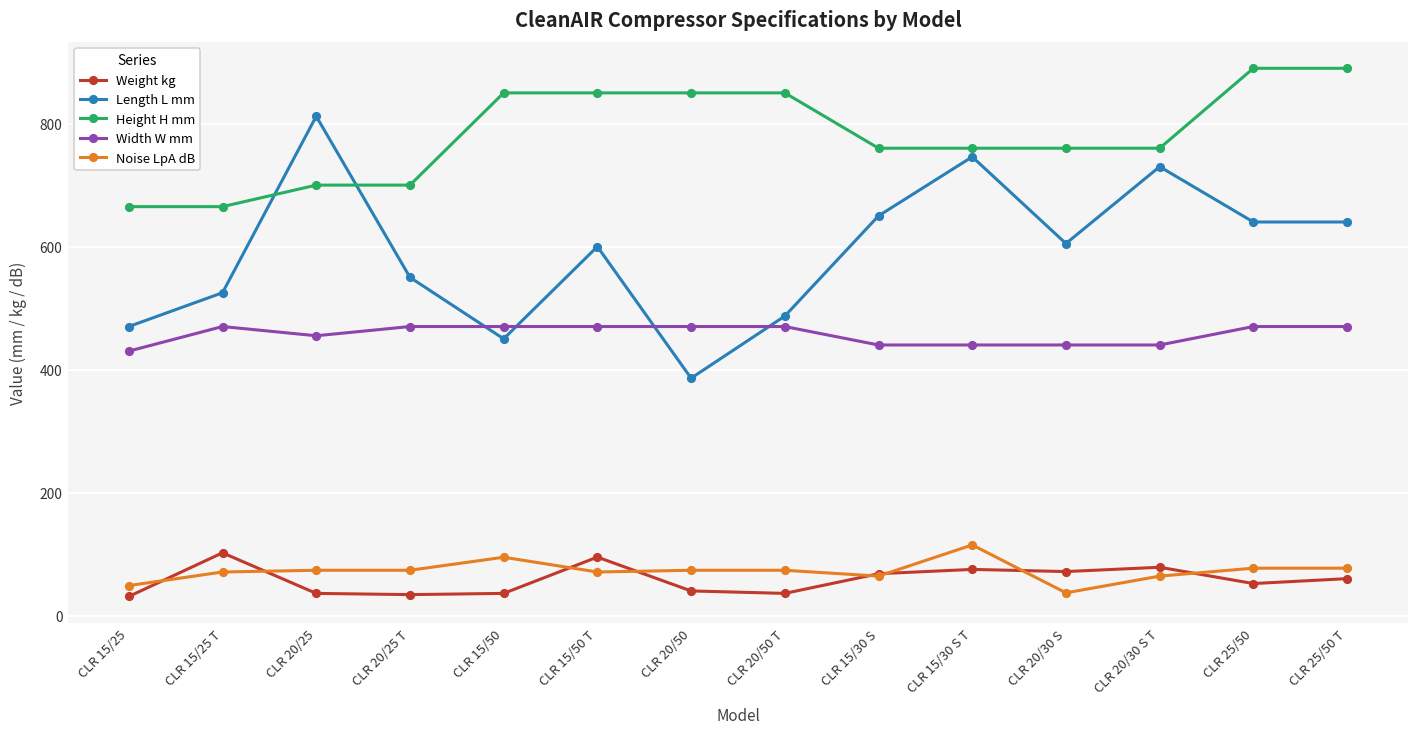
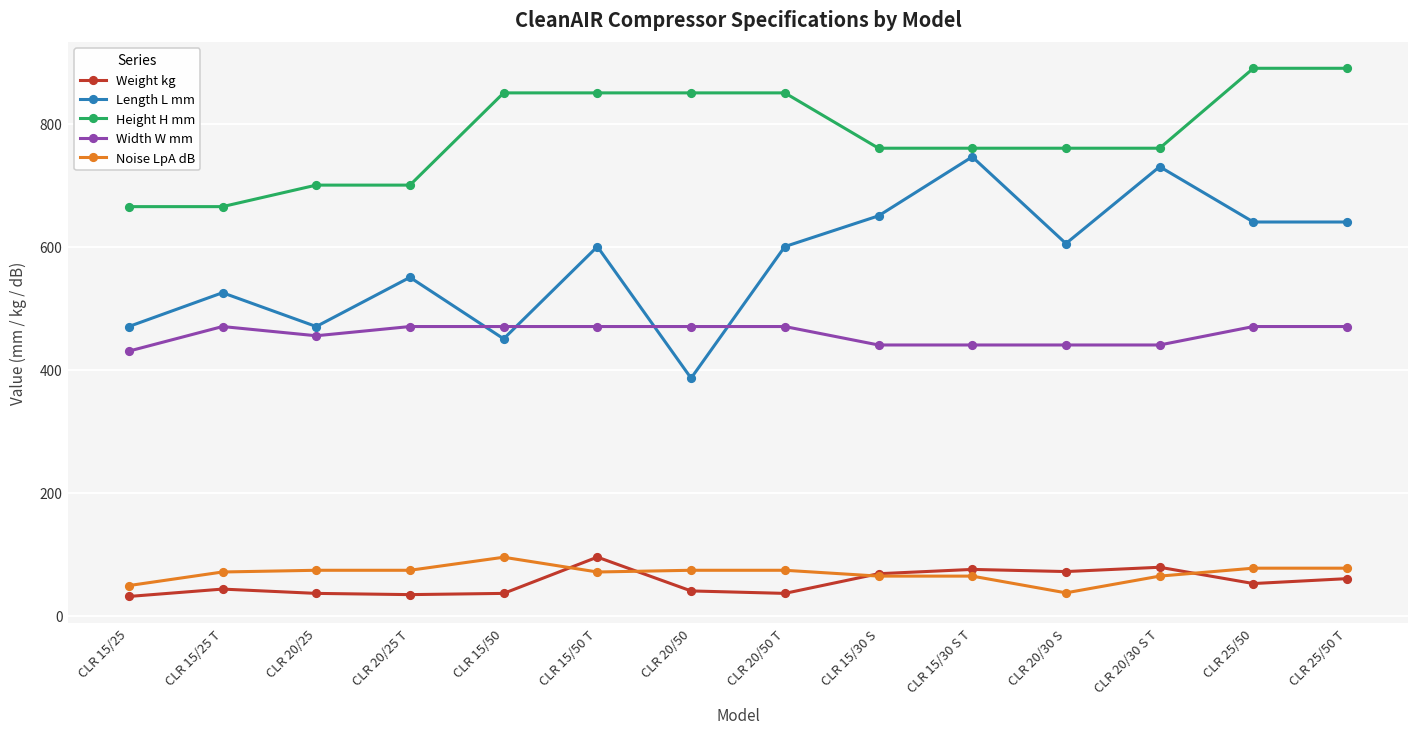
Weight kg, CLR 15/25 T: 100 -> 40
Length L mm, CLR 20/25: 810 -> 470
Length L mm, CLR 20/50 T: 490 -> 600
Noise LpA dB, CLR 15/30 S T: 110 -> 60
